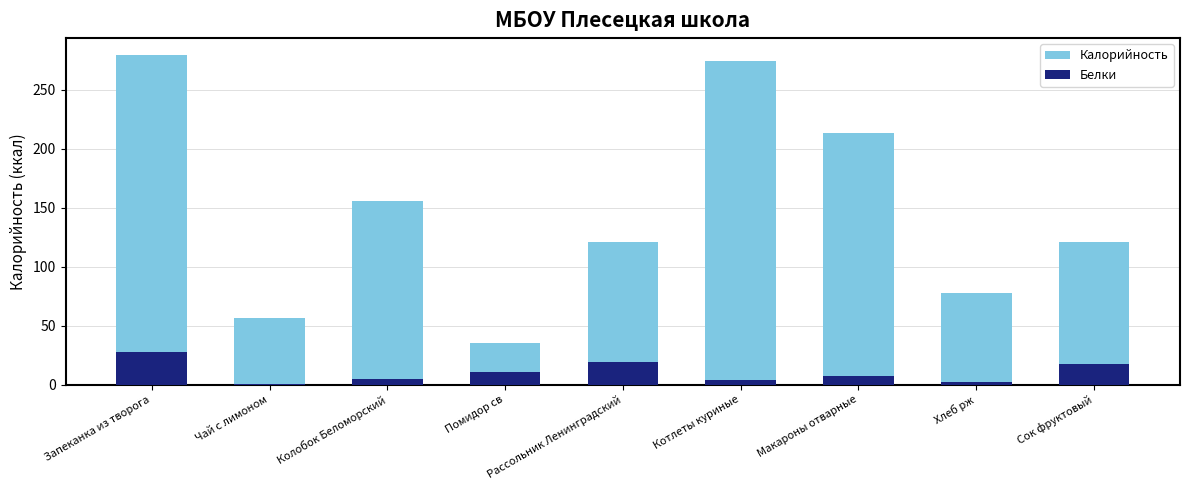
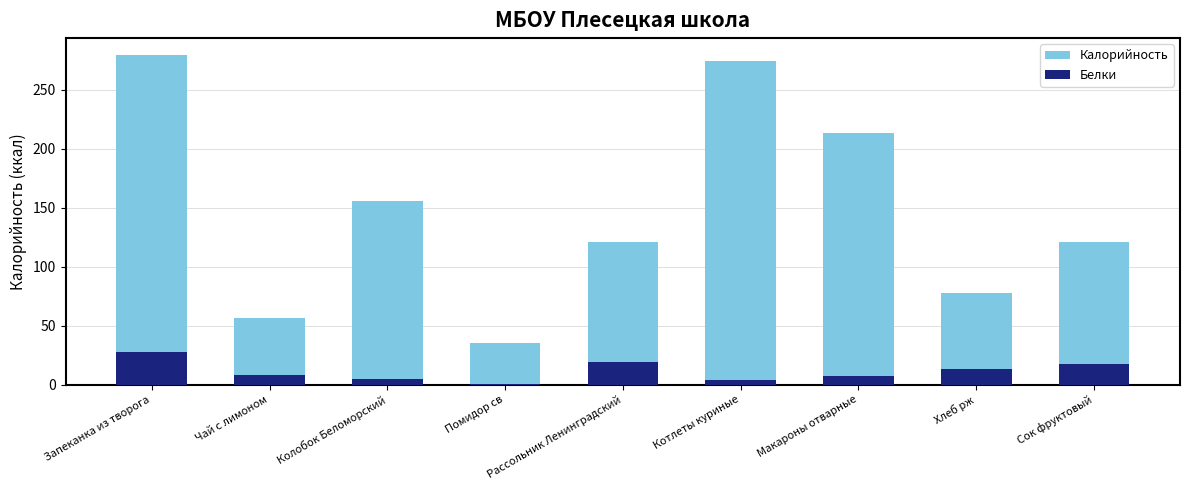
Белки, Чай с лимоном: 0 -> 8
Белки, Помидор св: 11 -> 0
Белки, Хлеб рж: 2 -> 13
